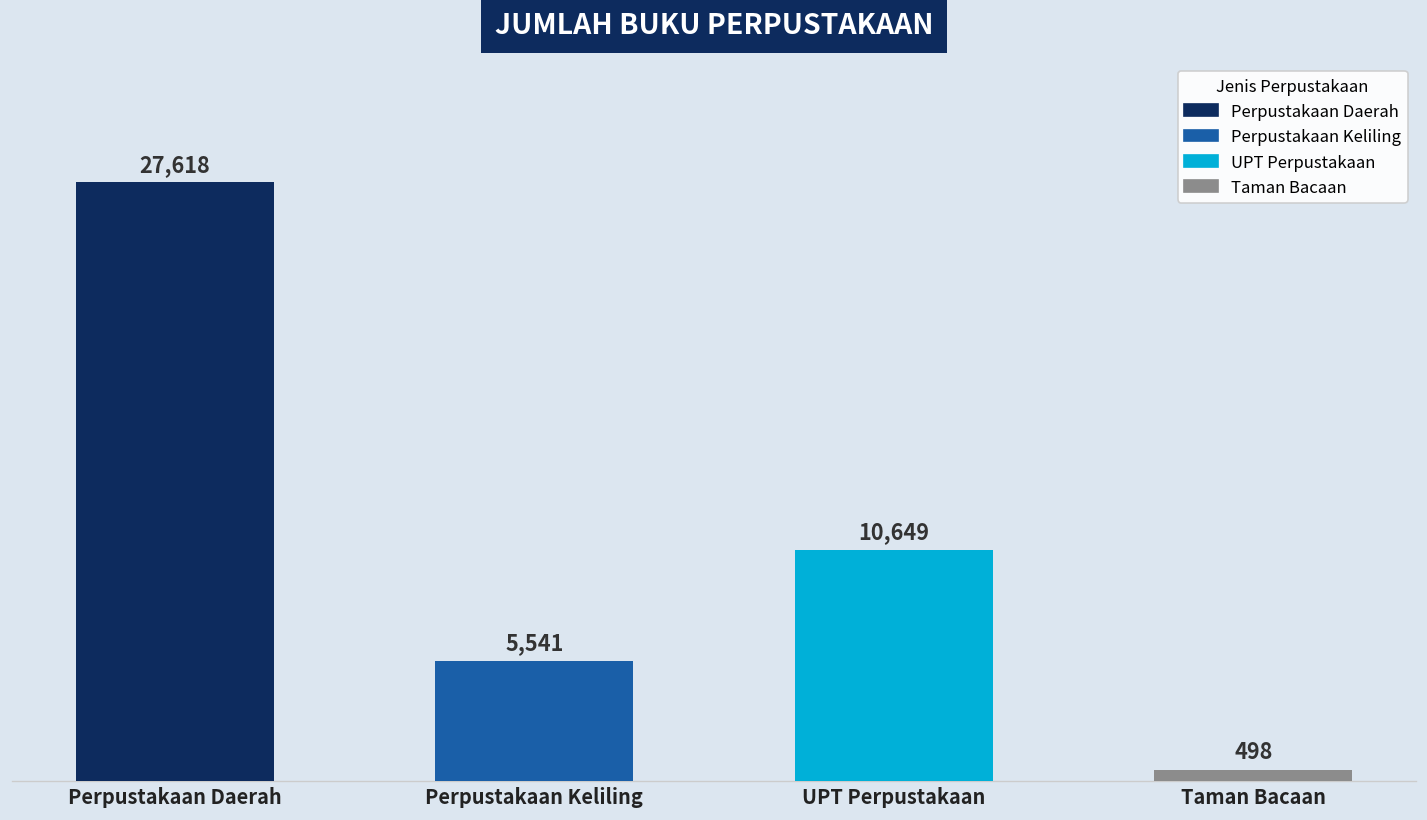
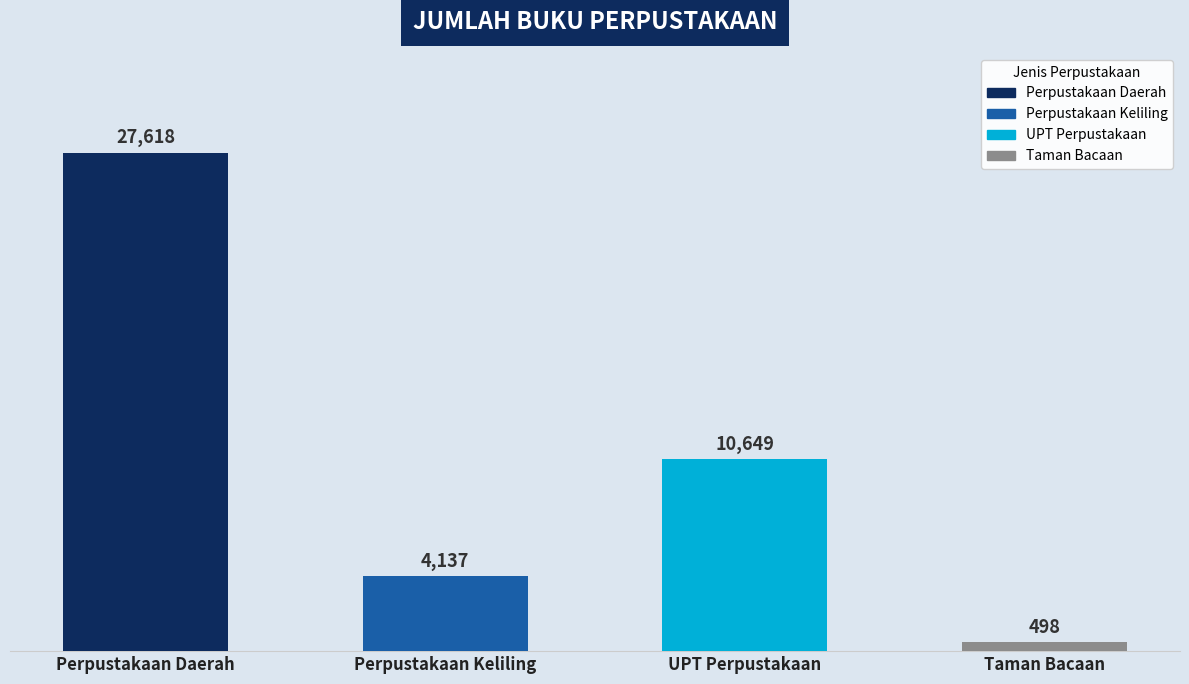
Perpustakaan Keliling: 5,541 -> 4,137
